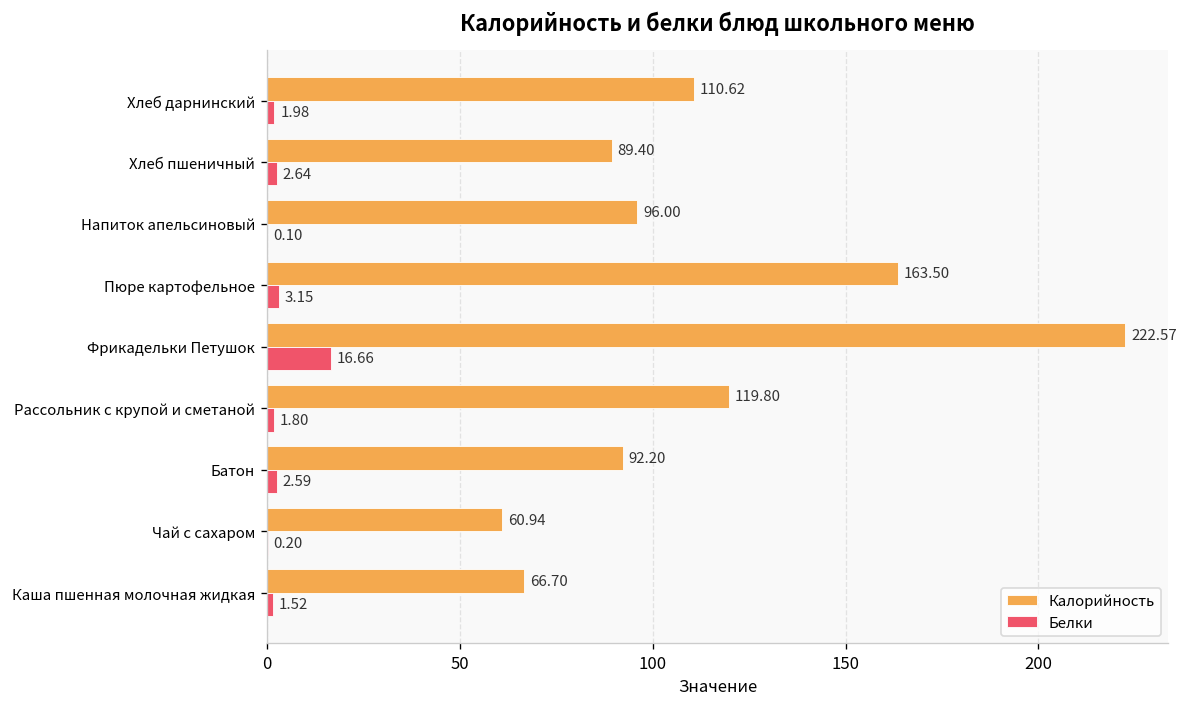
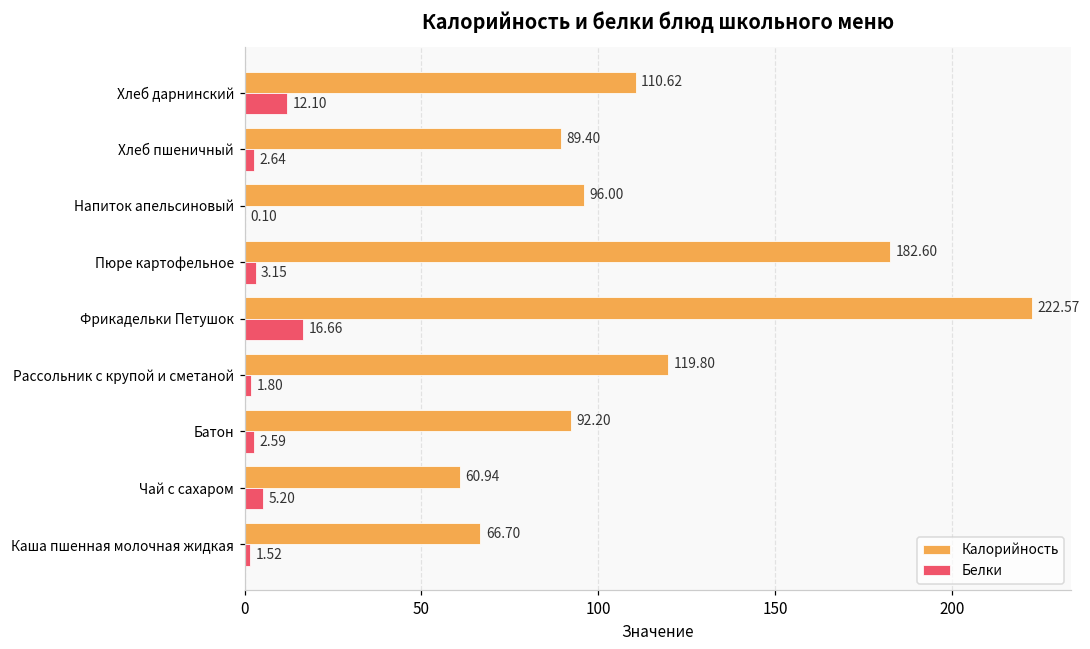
Белки, Хлеб дарнинский: 1.98 -> 12.10
Калорийность, Пюре картофельное: 163.50 -> 182.60
Белки, Чай с сахаром: 0.20 -> 5.20
